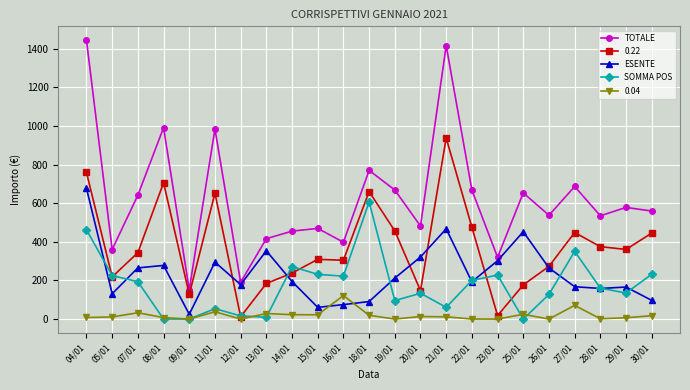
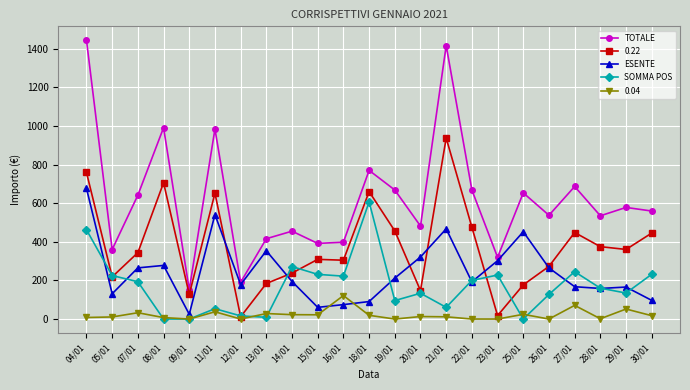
ESENTE, 11/01: 290 -> 540
TOTALE, 15/01: 470 -> 390
SOMMA POS, 27/01: 350 -> 250
0.04, 29/01: 10 -> 50
